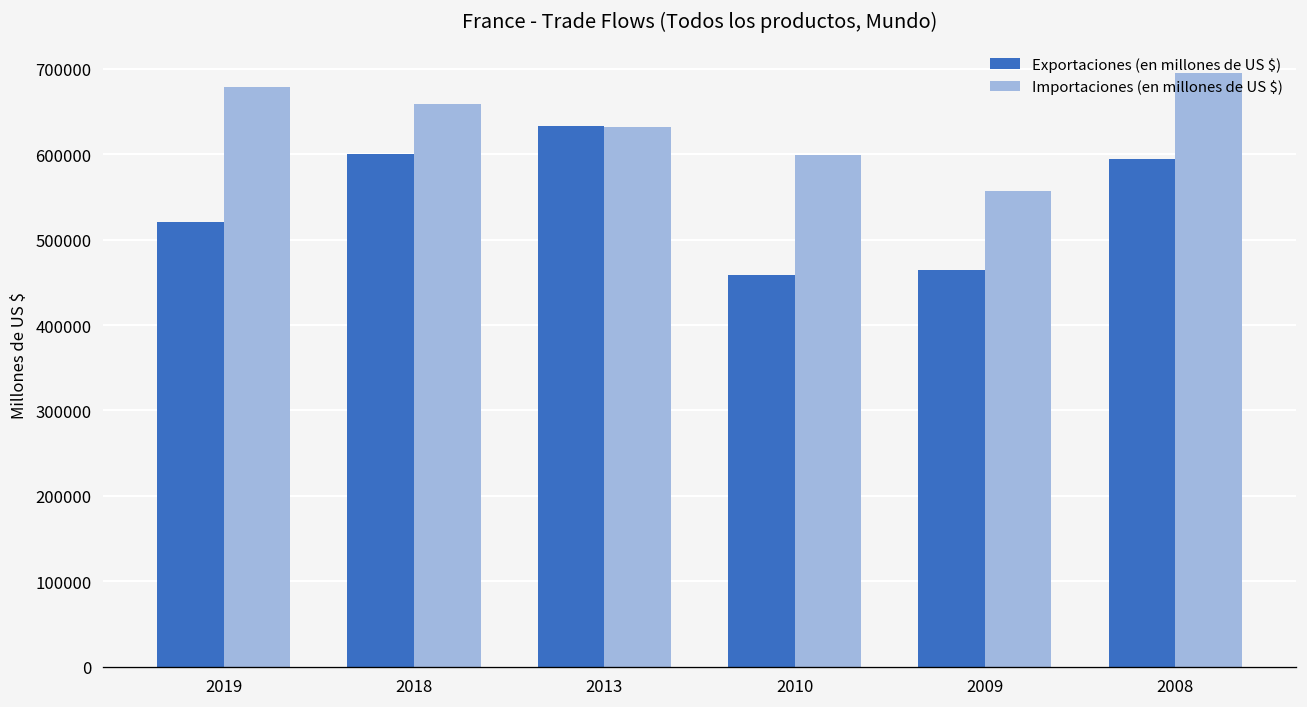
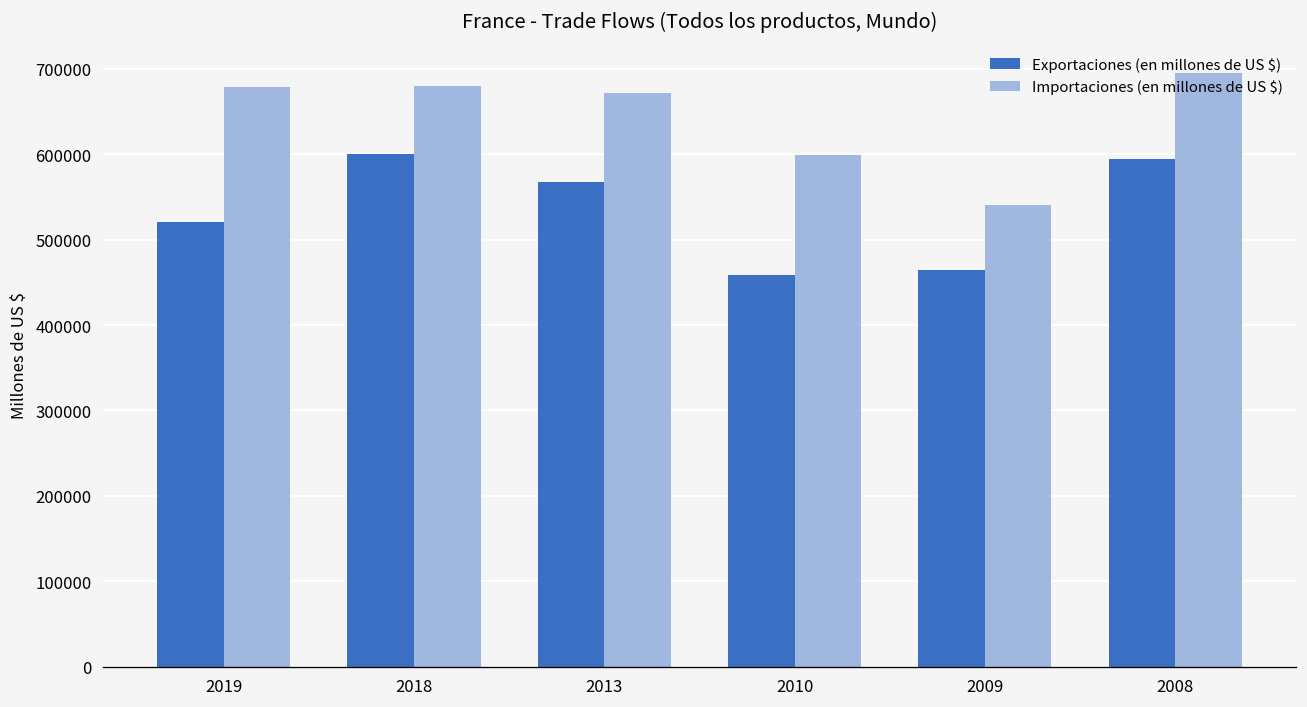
Importaciones (en millones de US $), 2018: 660000 -> 680000
Exportaciones (en millones de US $), 2013: 630000 -> 570000
Importaciones (en millones de US $), 2013: 630000 -> 670000
Importaciones (en millones de US $), 2009: 560000 -> 540000
